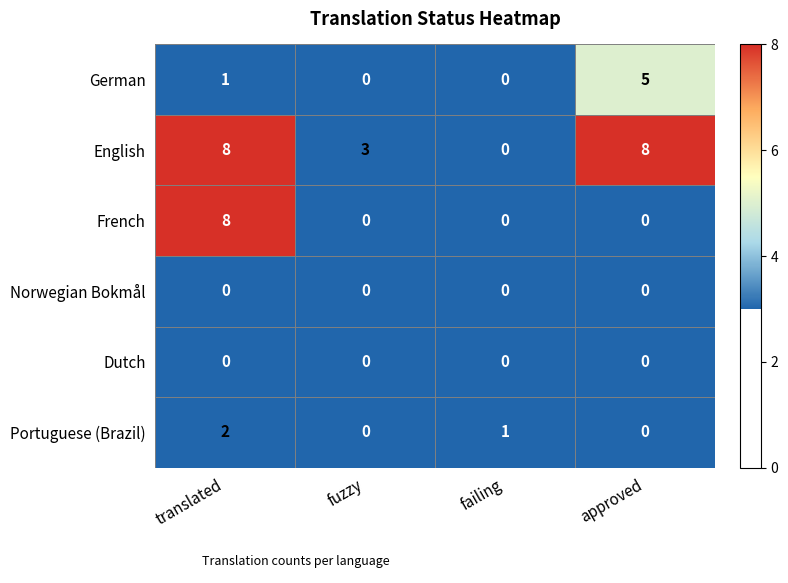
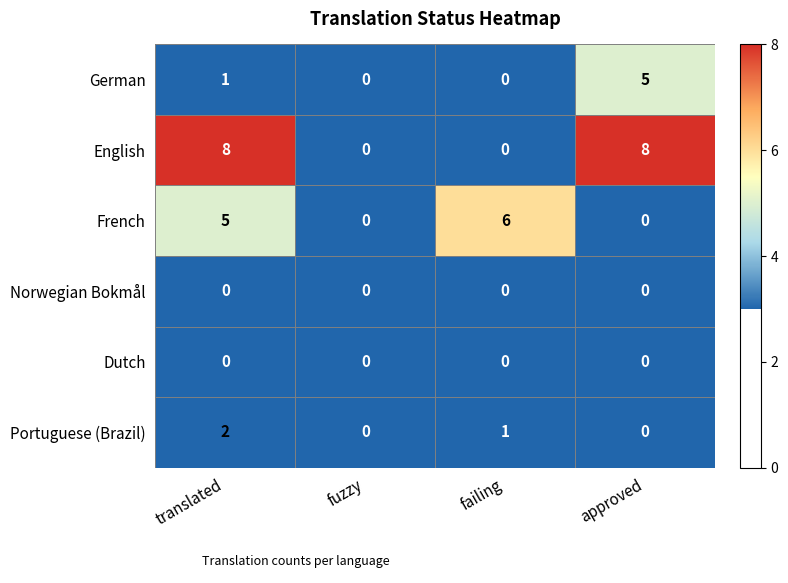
English, fuzzy: 3 -> 0
French, translated: 8 -> 5
French, failing: 0 -> 6
